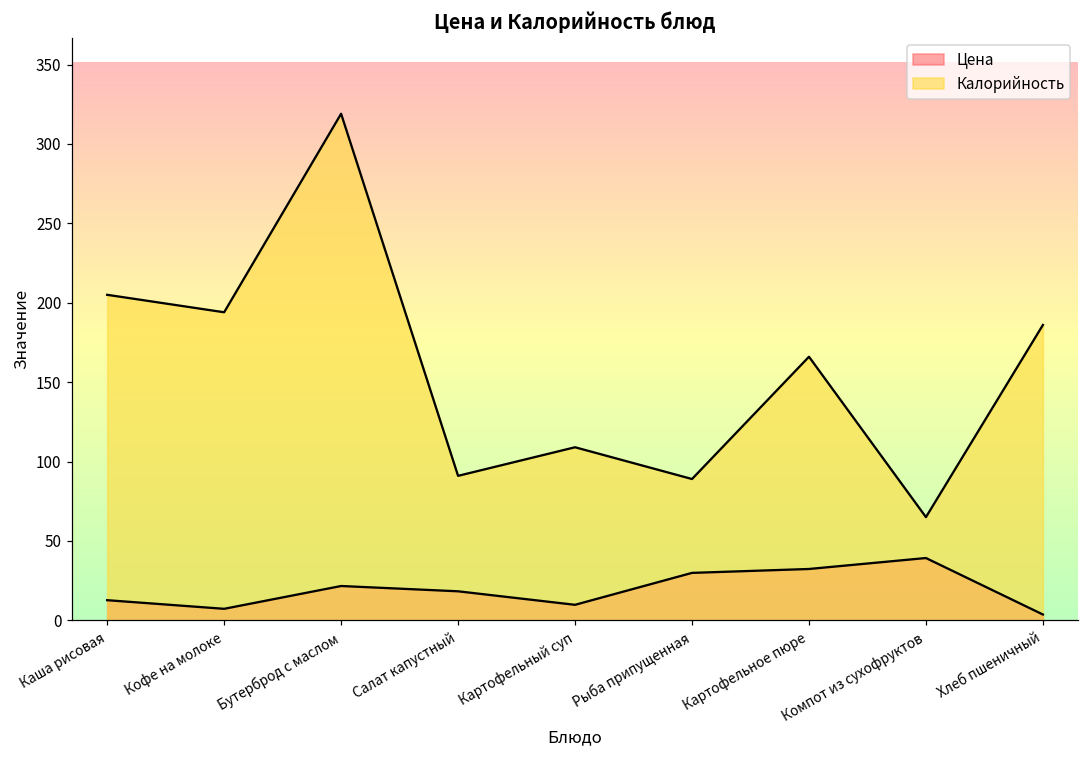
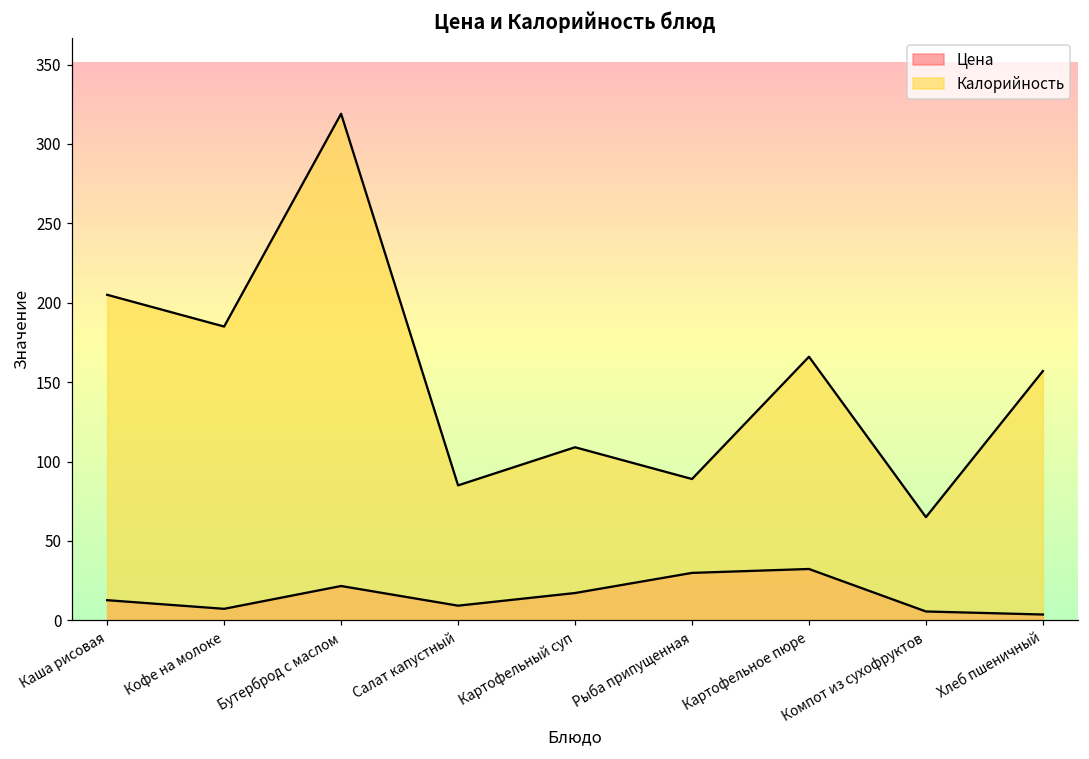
Калорийность, Кофе на молоке: 194 -> 185
Цена, Салат капустный: 18 -> 9
Калорийность, Салат капустный: 91 -> 85
Цена, Картофельный суп: 10 -> 17
Цена, Компот из сухофруктов: 39 -> 6
Калорийность, Хлеб пшеничный: 186 -> 157
